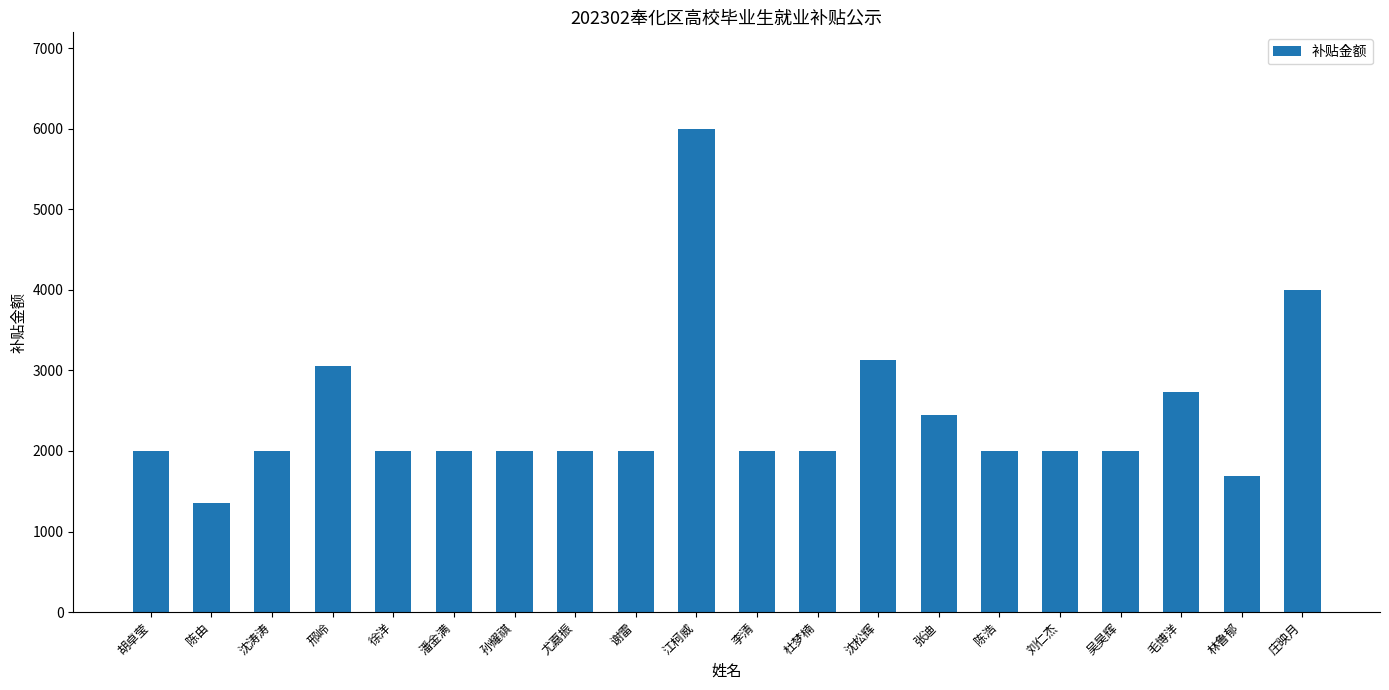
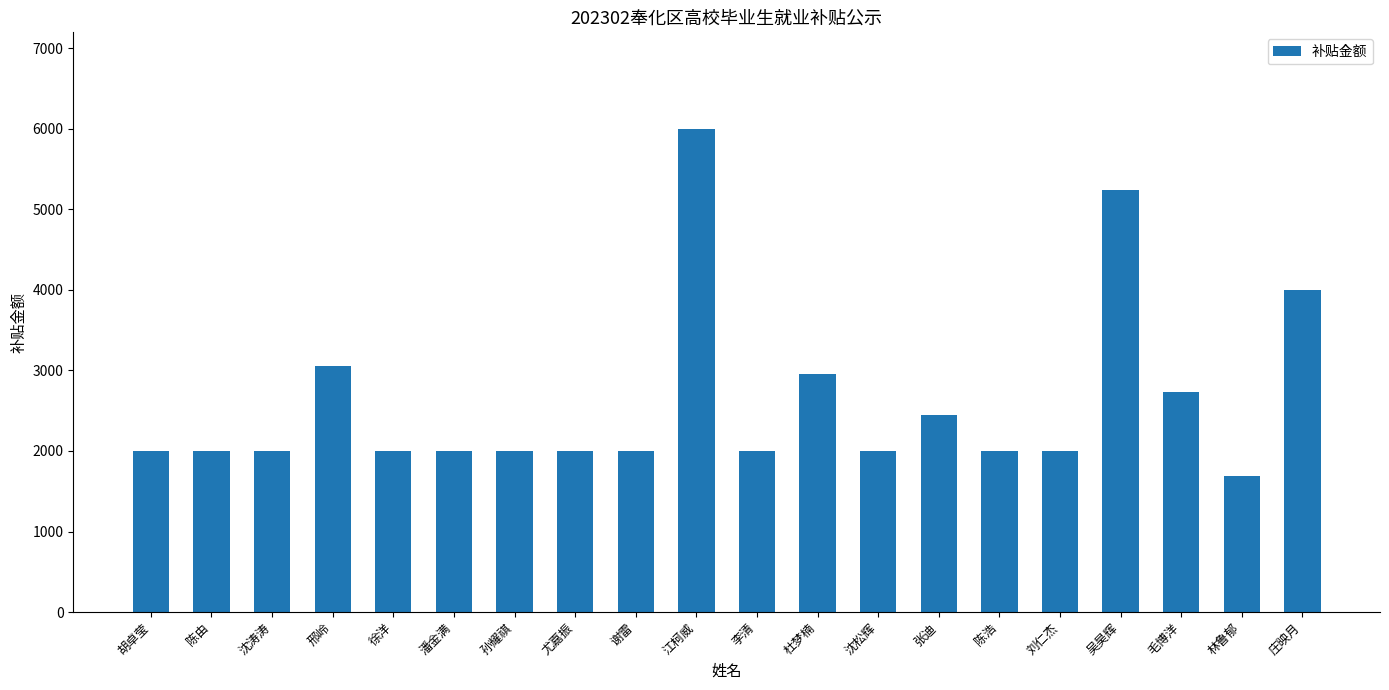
陈由: 1400 -> 2000
杜梦楠: 2000 -> 3000
沈松辉: 3100 -> 2000
吴昊辉: 2000 -> 5200
